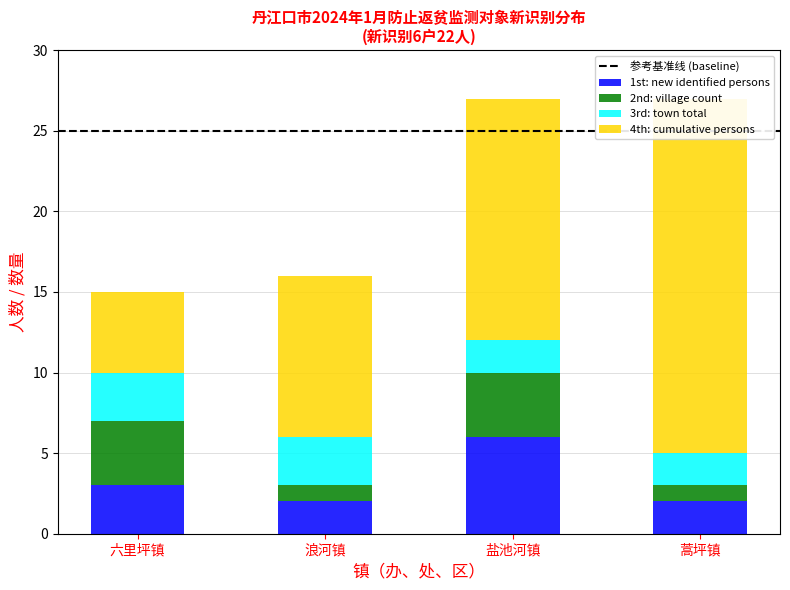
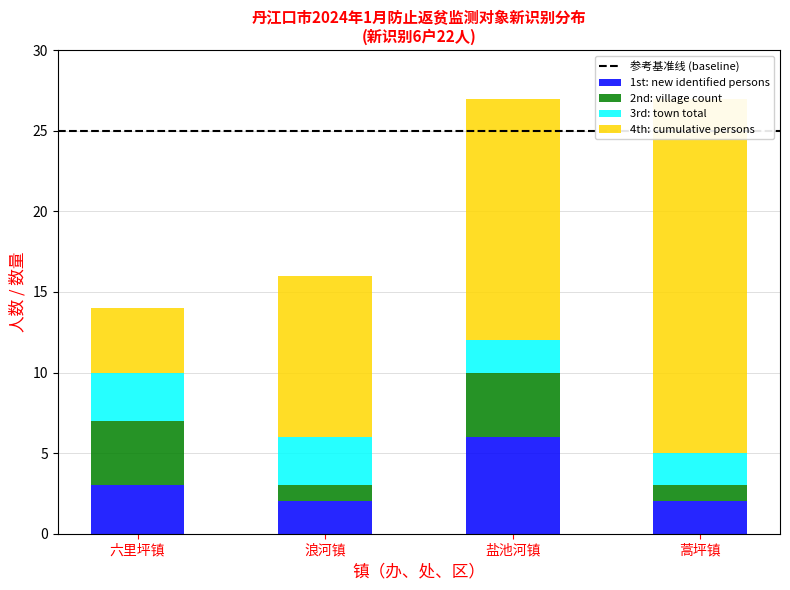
4th: cumulative persons, 六里坪镇: 5 -> 4
